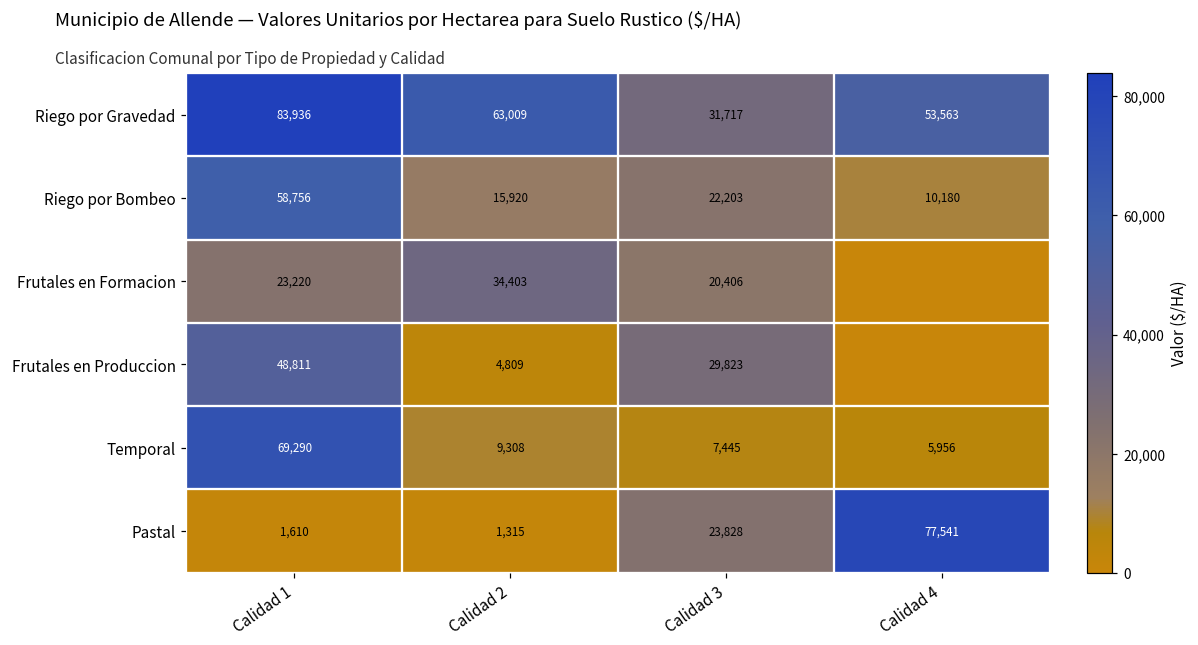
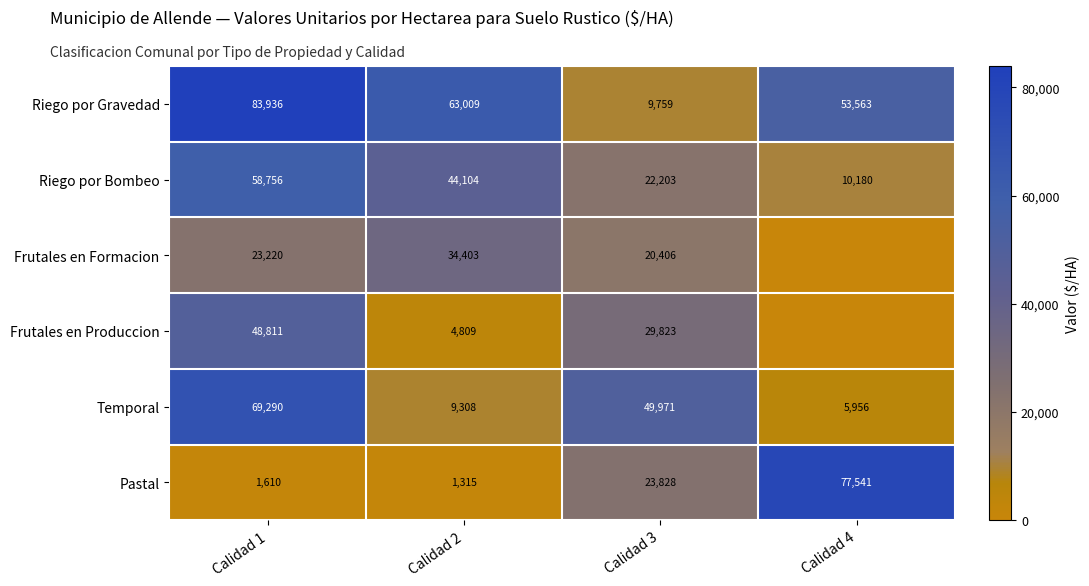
Riego por Gravedad, Calidad 3: 31,717 -> 9,759
Riego por Bombeo, Calidad 2: 15,920 -> 44,104
Temporal, Calidad 3: 7,445 -> 49,971
